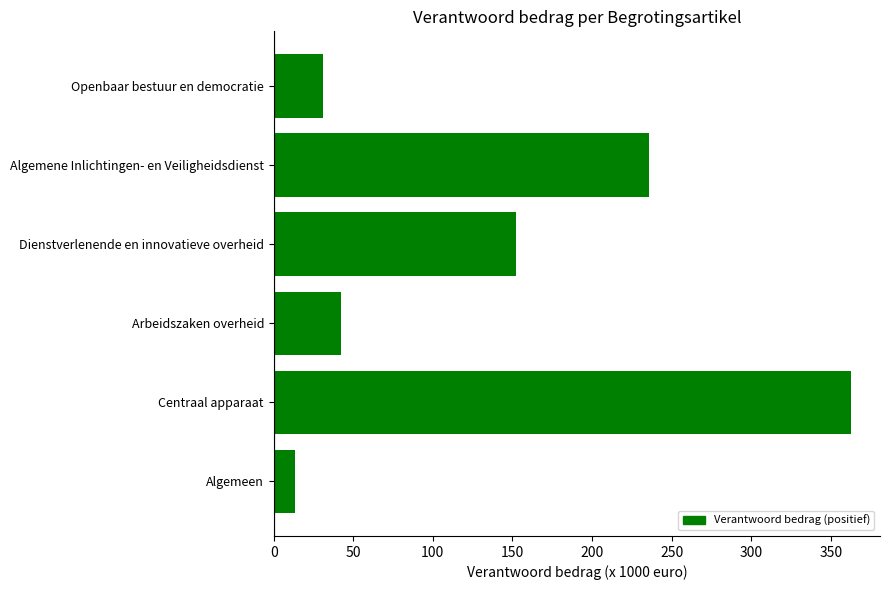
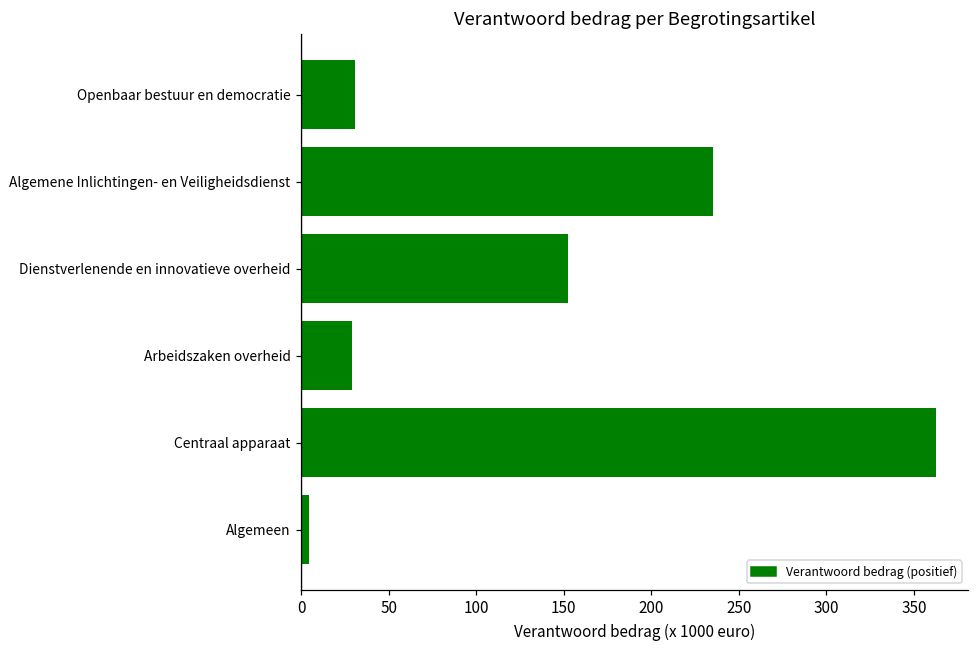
Arbeidszaken overheid: 42 -> 29
Algemeen: 13 -> 4
